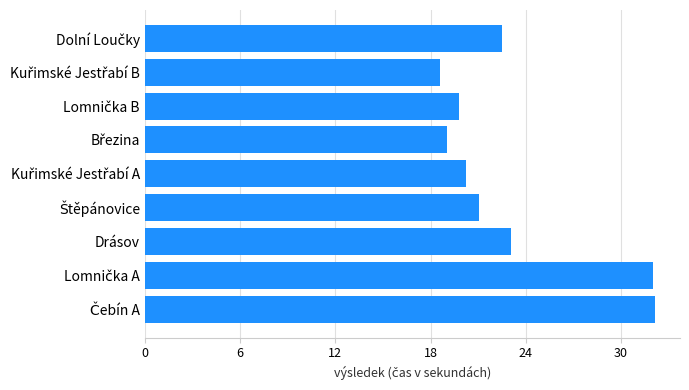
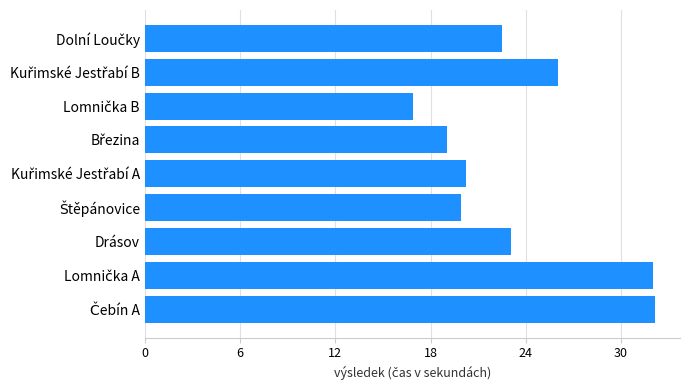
Kuřimské Jestřabí B: 18.6 -> 26.0
Lomnička B: 19.8 -> 16.9
Štěpánovice: 21.1 -> 19.9
